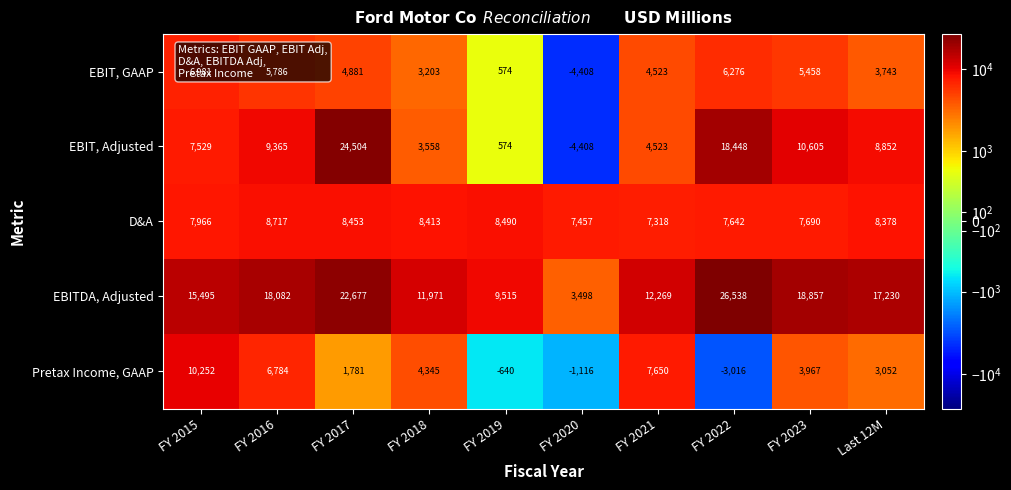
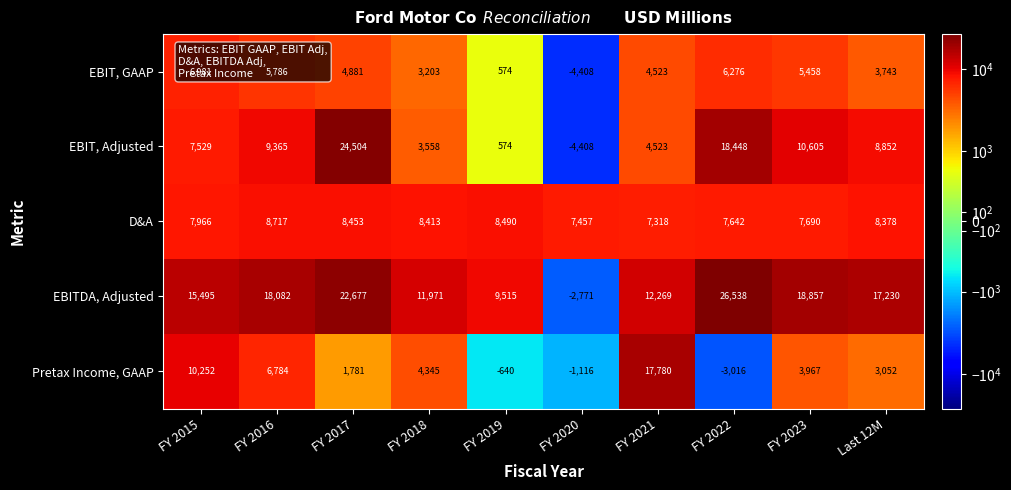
EBITDA, Adjusted, FY 2020: 3,498 -> -2,771
Pretax Income, GAAP, FY 2021: 7,650 -> 17,780
